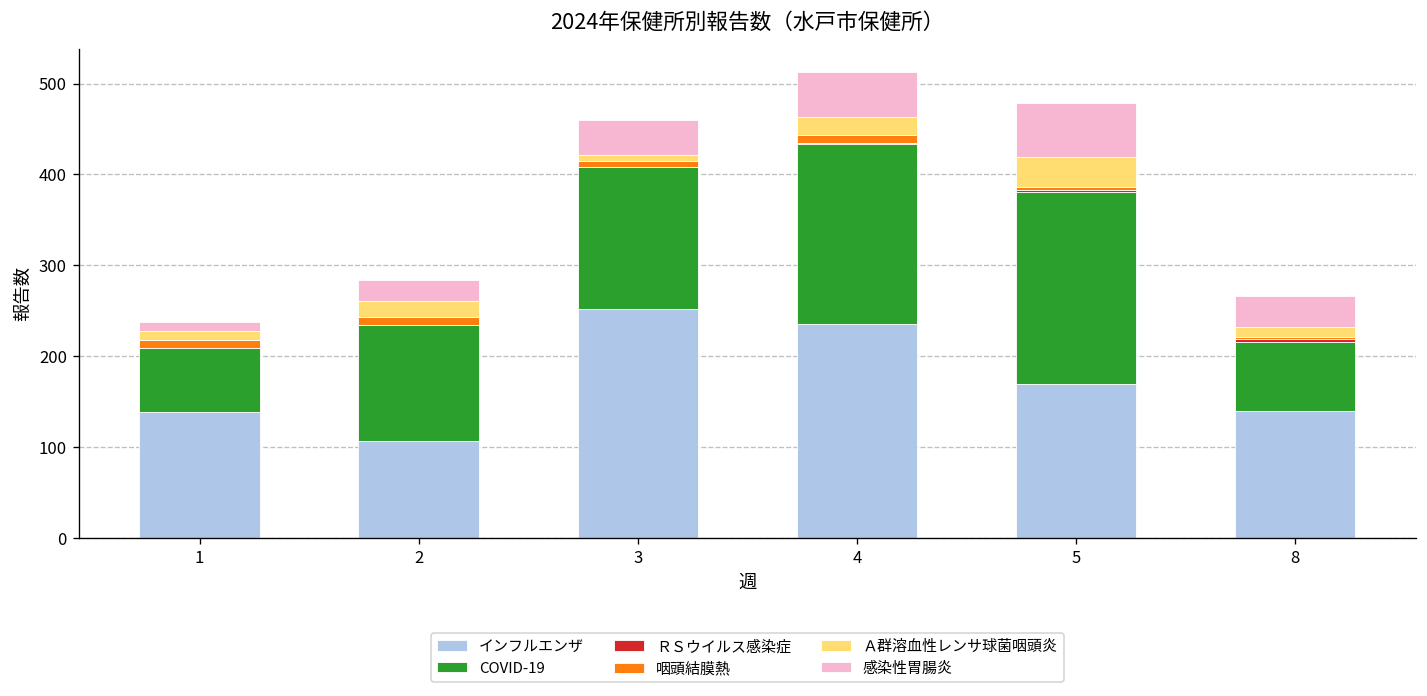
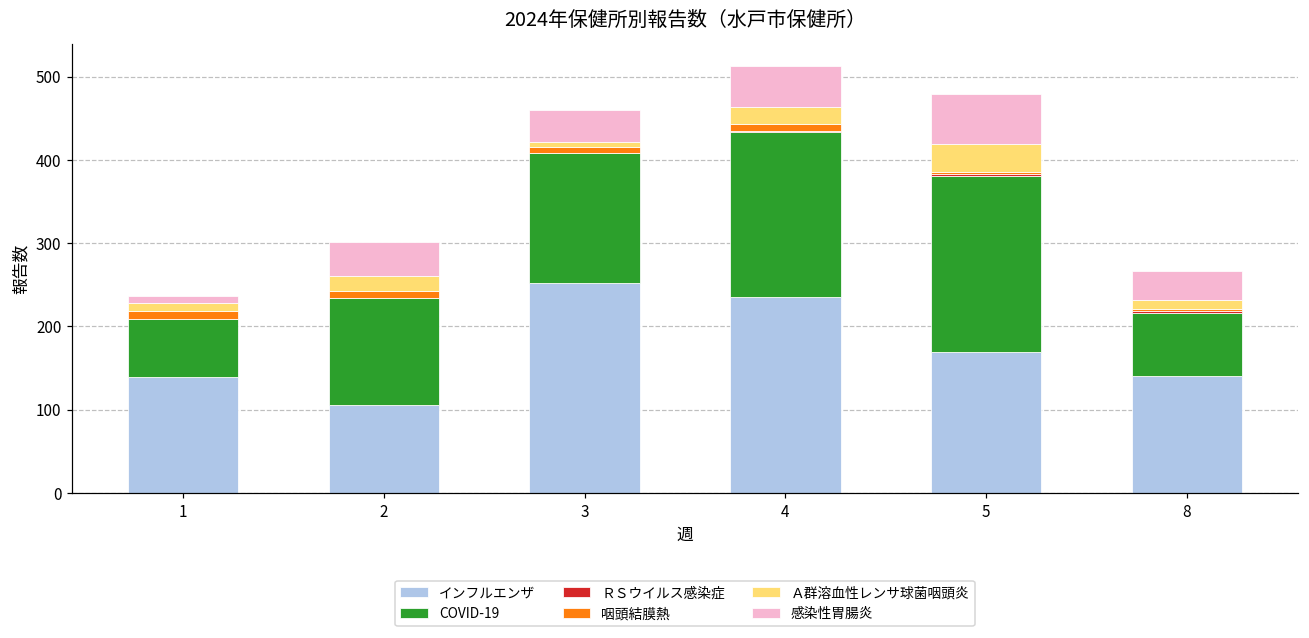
感染性胃腸炎, 2: 20 -> 40
